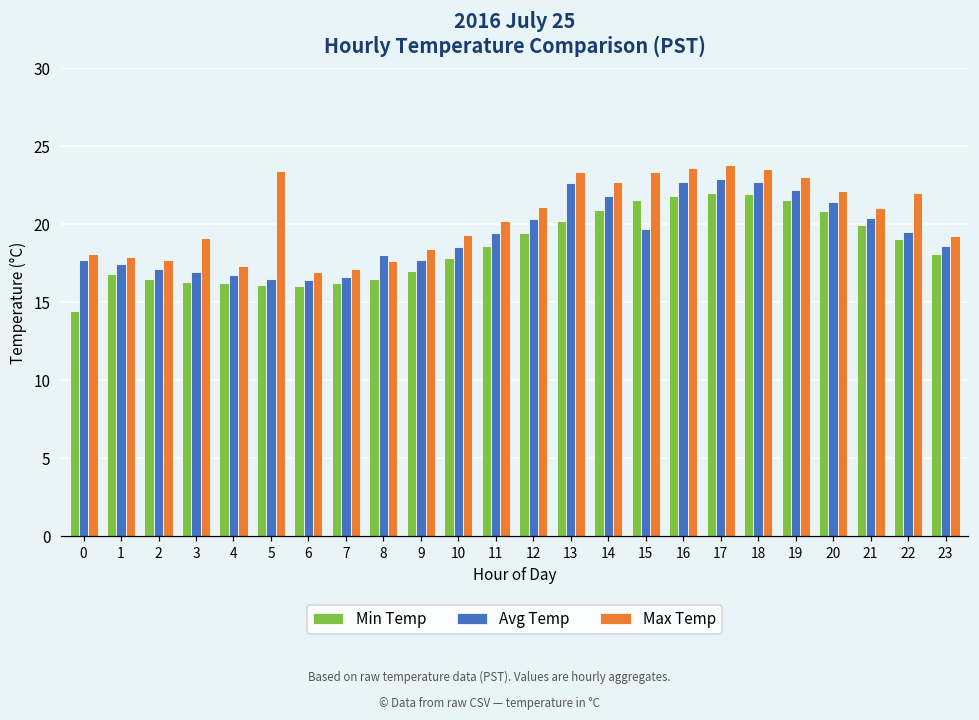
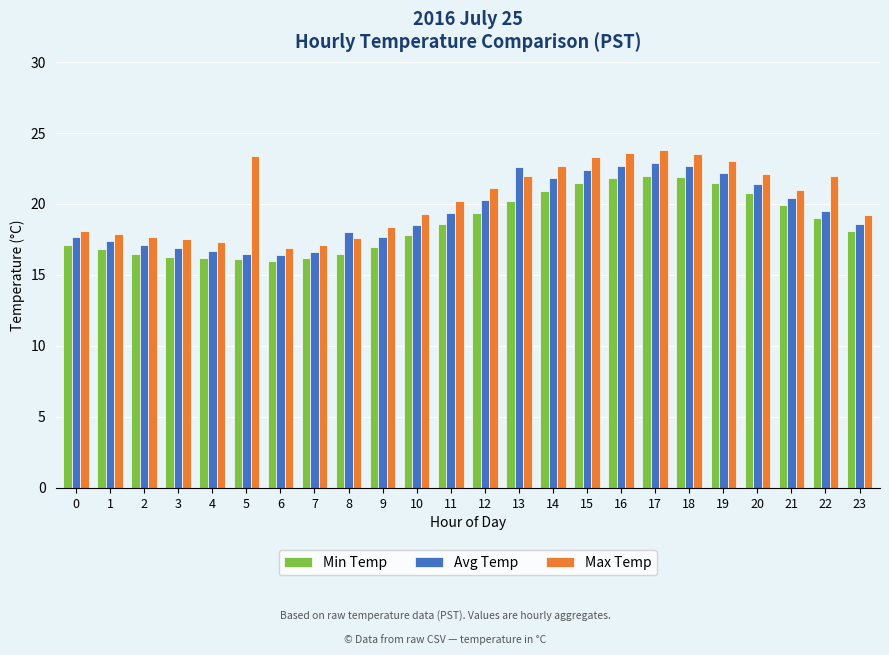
Min Temp, 0: 14.4 -> 17.1
Max Temp, 3: 19.1 -> 17.5
Max Temp, 13: 23.3 -> 22.0
Avg Temp, 15: 19.7 -> 22.4
